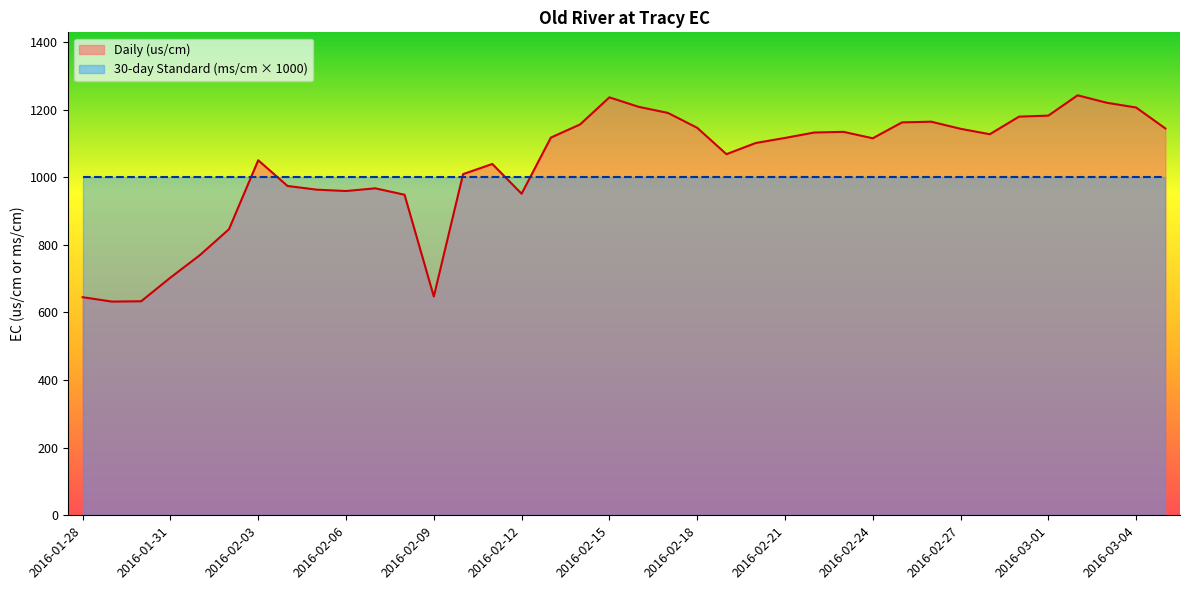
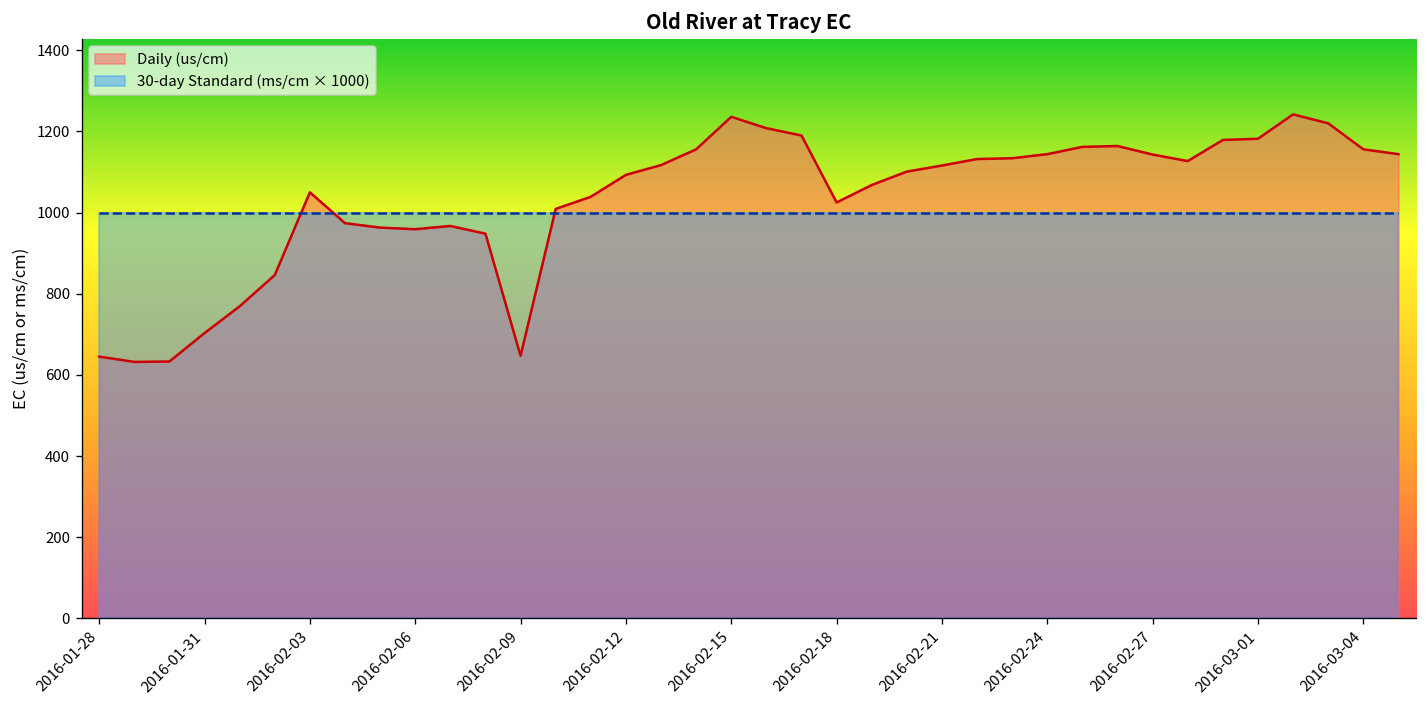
Daily (us/cm), 2016-02-12: 950 -> 1090
Daily (us/cm), 2016-02-18: 1150 -> 1030
Daily (us/cm), 2016-02-24: 1120 -> 1140
Daily (us/cm), 2016-03-04: 1210 -> 1160
